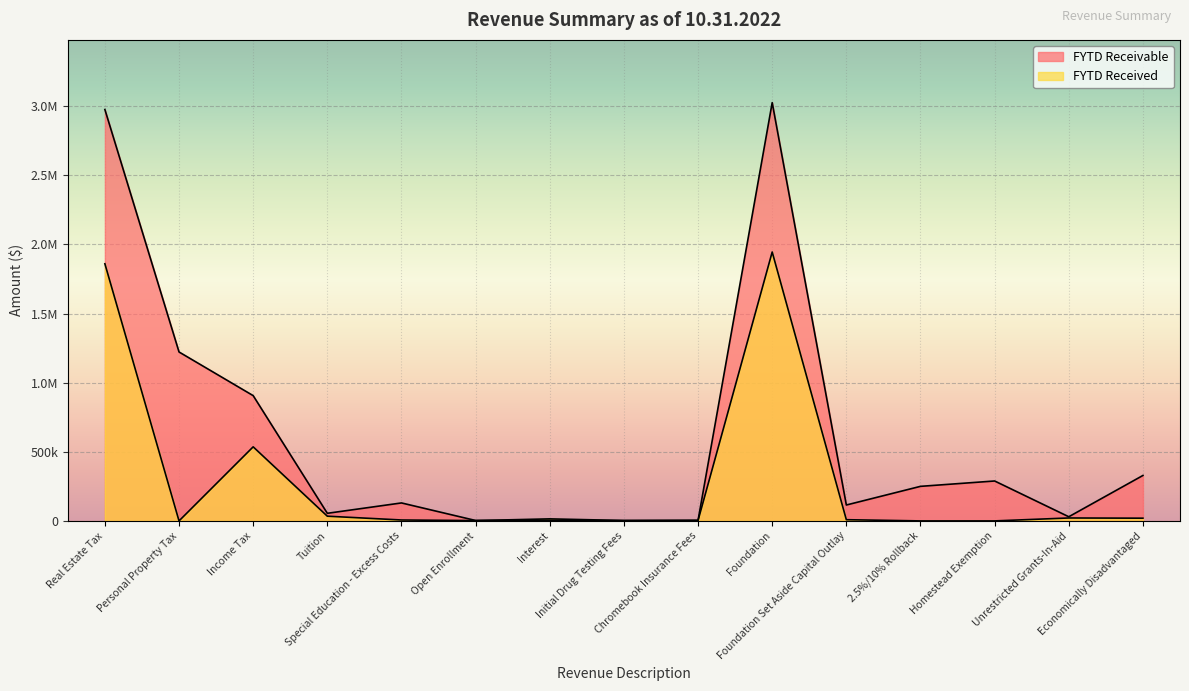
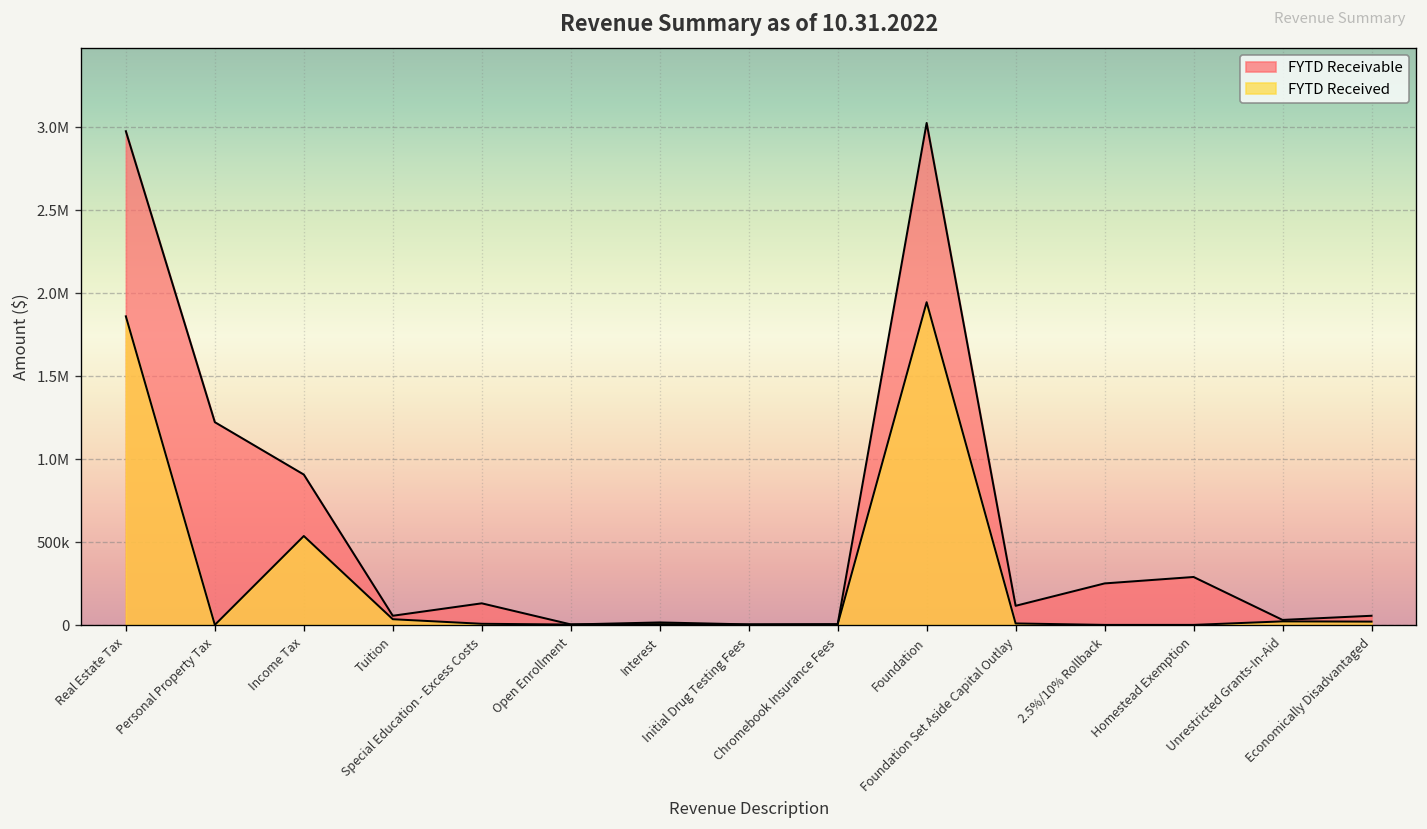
FYTD Receivable, Economically Disadvantaged: 330000 -> 60000
